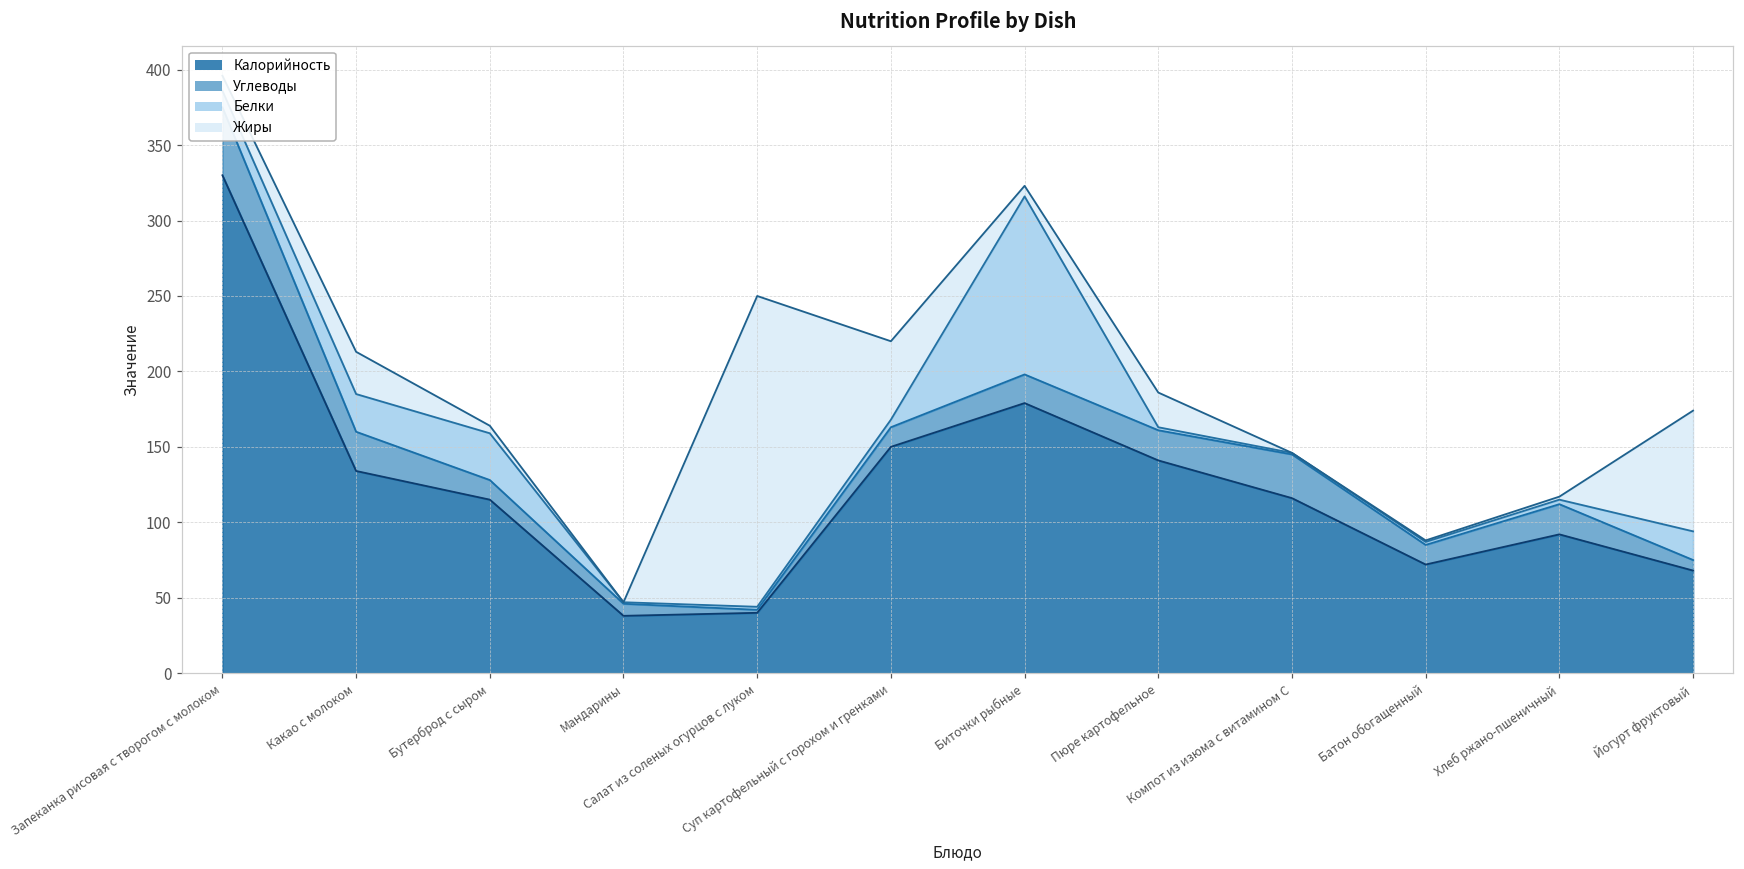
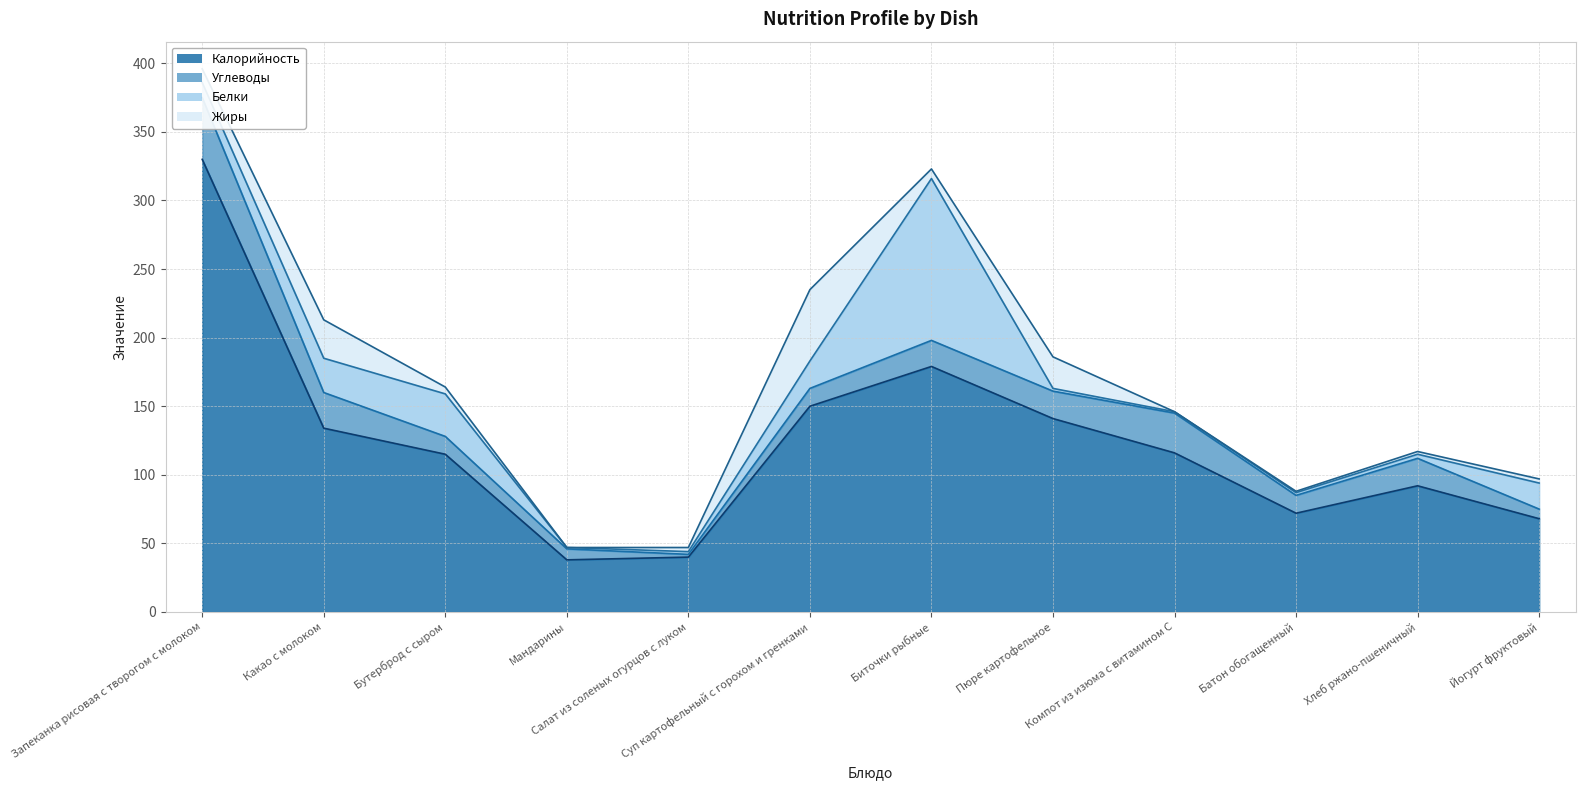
Жиры, Салат из соленых огурцов с луком: 206 -> 3
Белки, Суп картофельный с горохом и гренками: 5 -> 20
Жиры, Йогурт фруктовый: 80 -> 3
